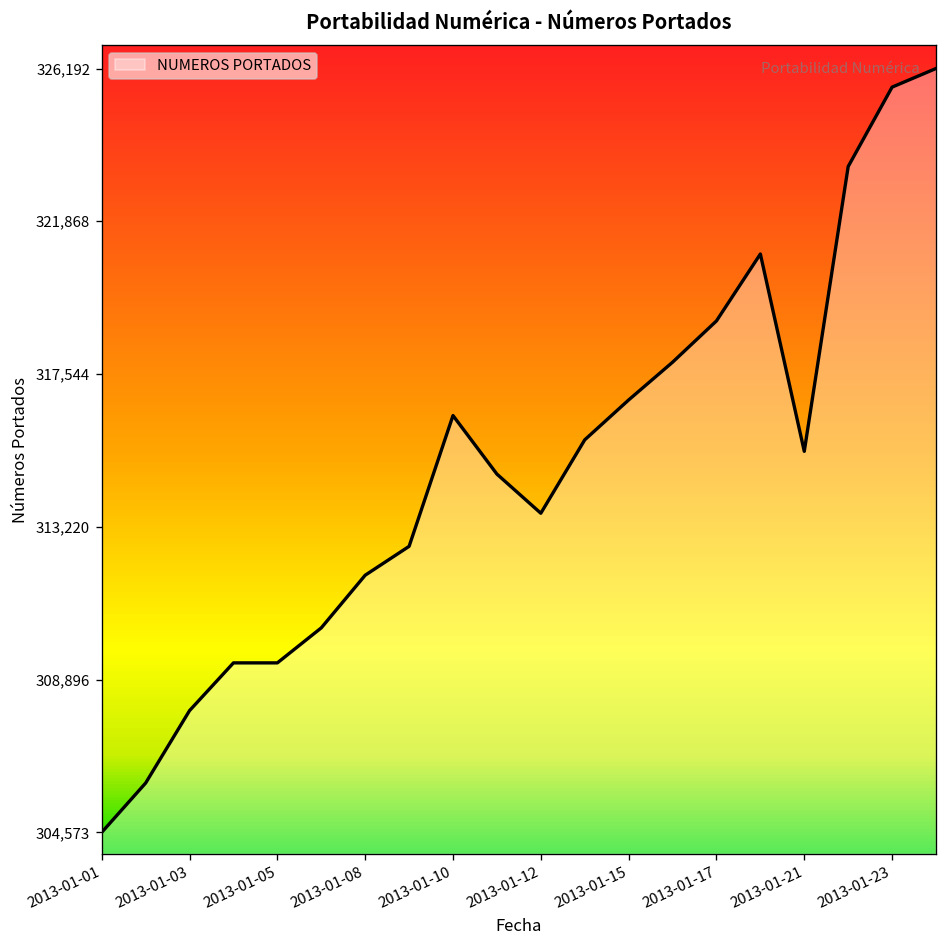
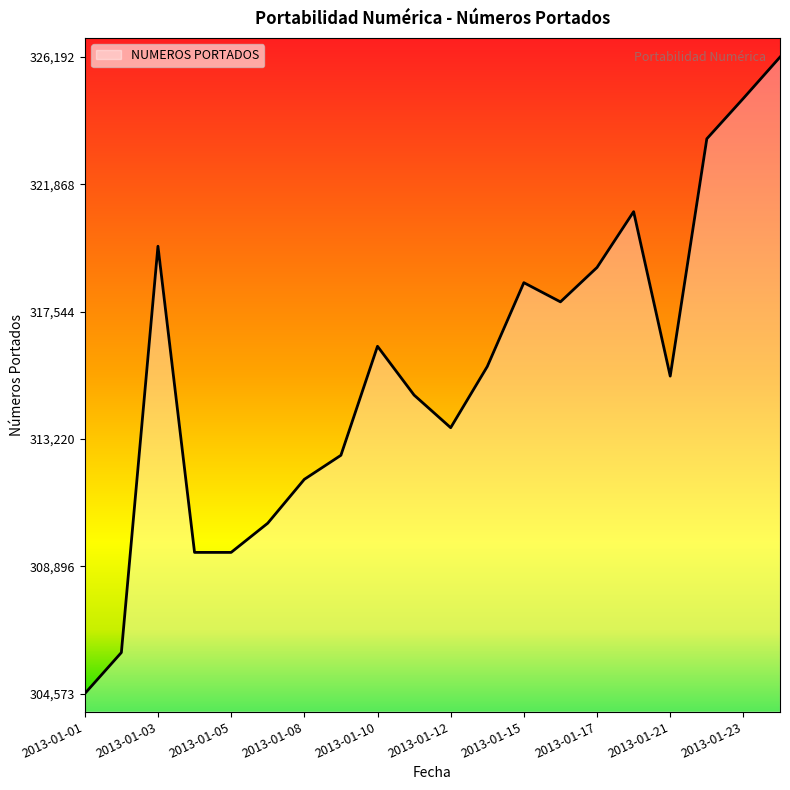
2013-01-03: 308,000 -> 319,800
2013-01-15: 316,800 -> 318,500
2013-01-23: 325,700 -> 324,800
